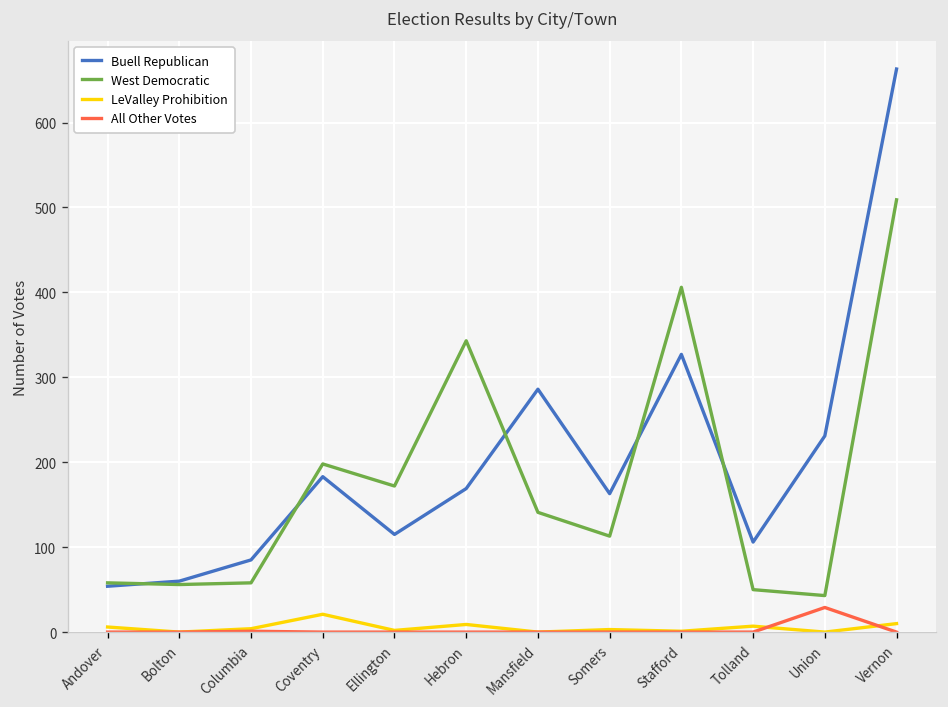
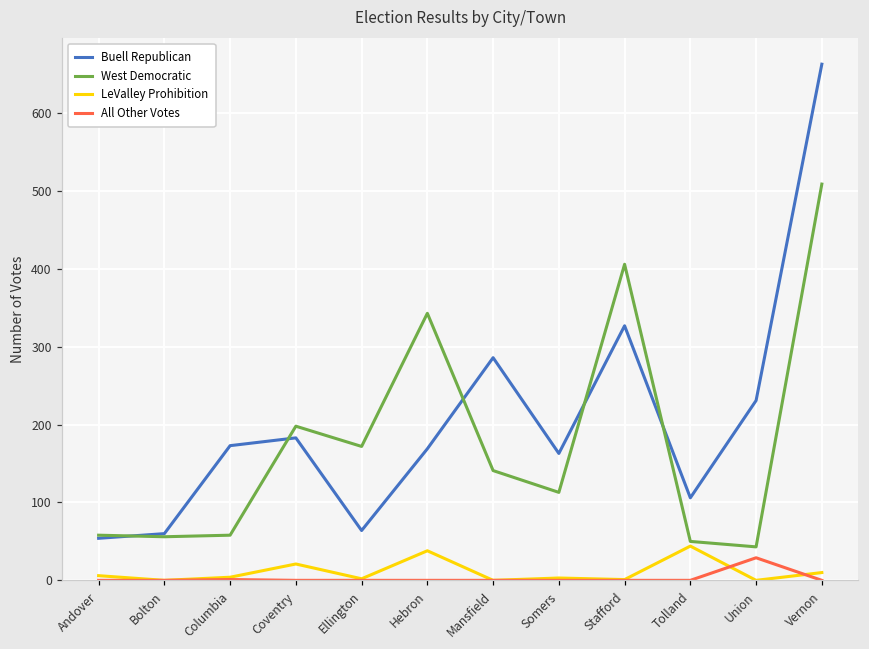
Buell Republican, Columbia: 90 -> 170
Buell Republican, Ellington: 120 -> 60
LeValley Prohibition, Hebron: 10 -> 40
LeValley Prohibition, Tolland: 10 -> 40
